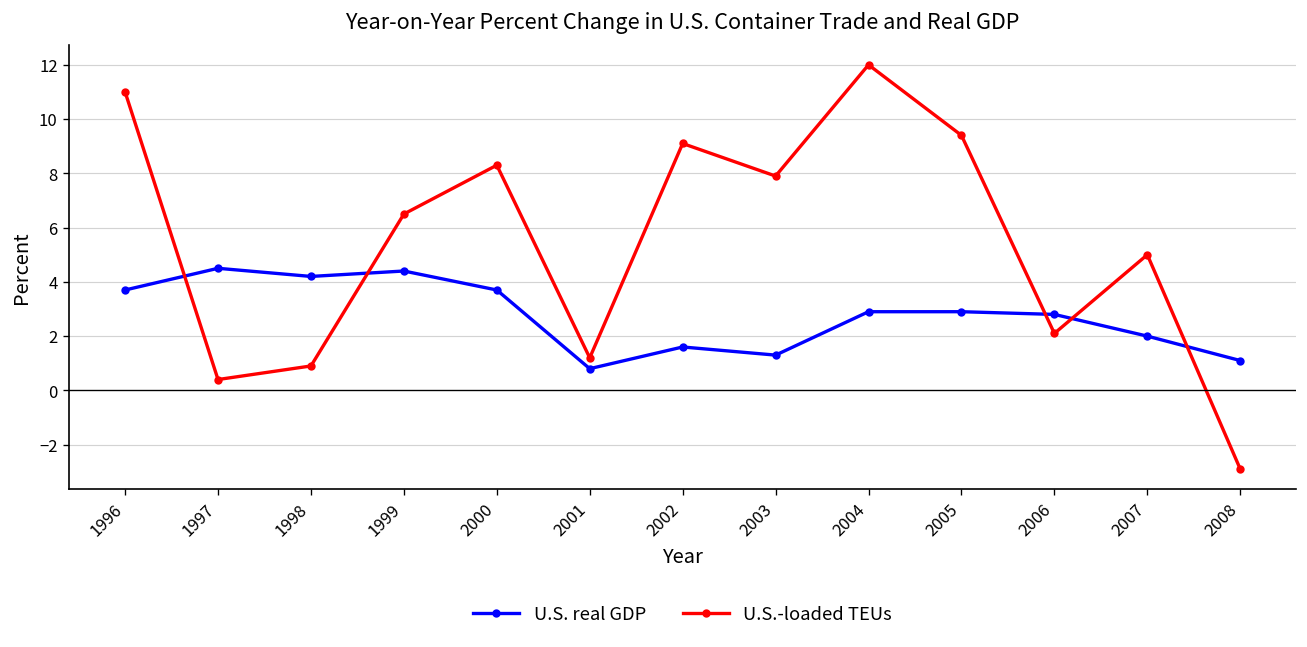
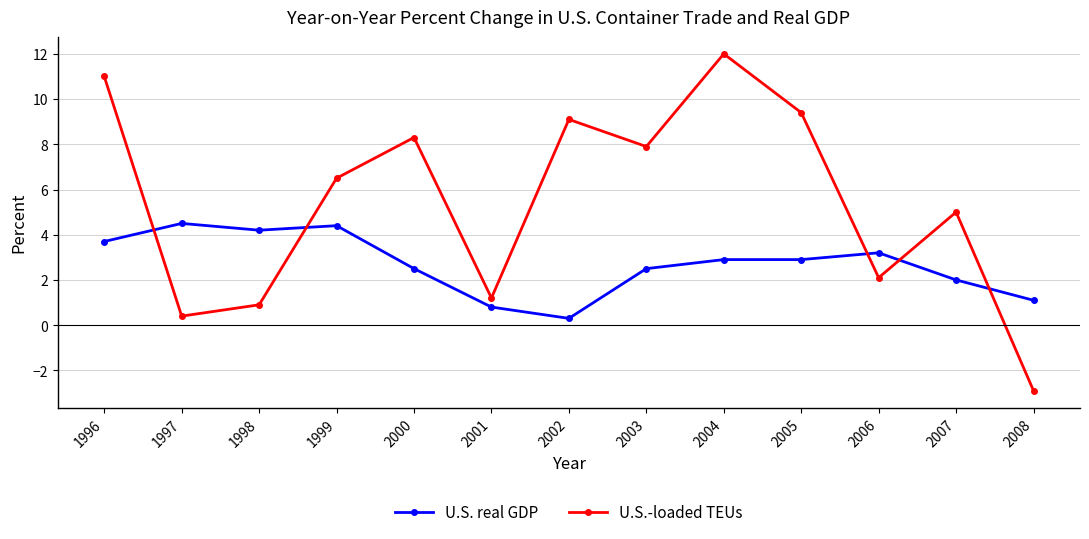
U.S. real GDP, 2000: 3.7 -> 2.5
U.S. real GDP, 2002: 1.6 -> 0.3
U.S. real GDP, 2003: 1.3 -> 2.5
U.S. real GDP, 2006: 2.8 -> 3.2
